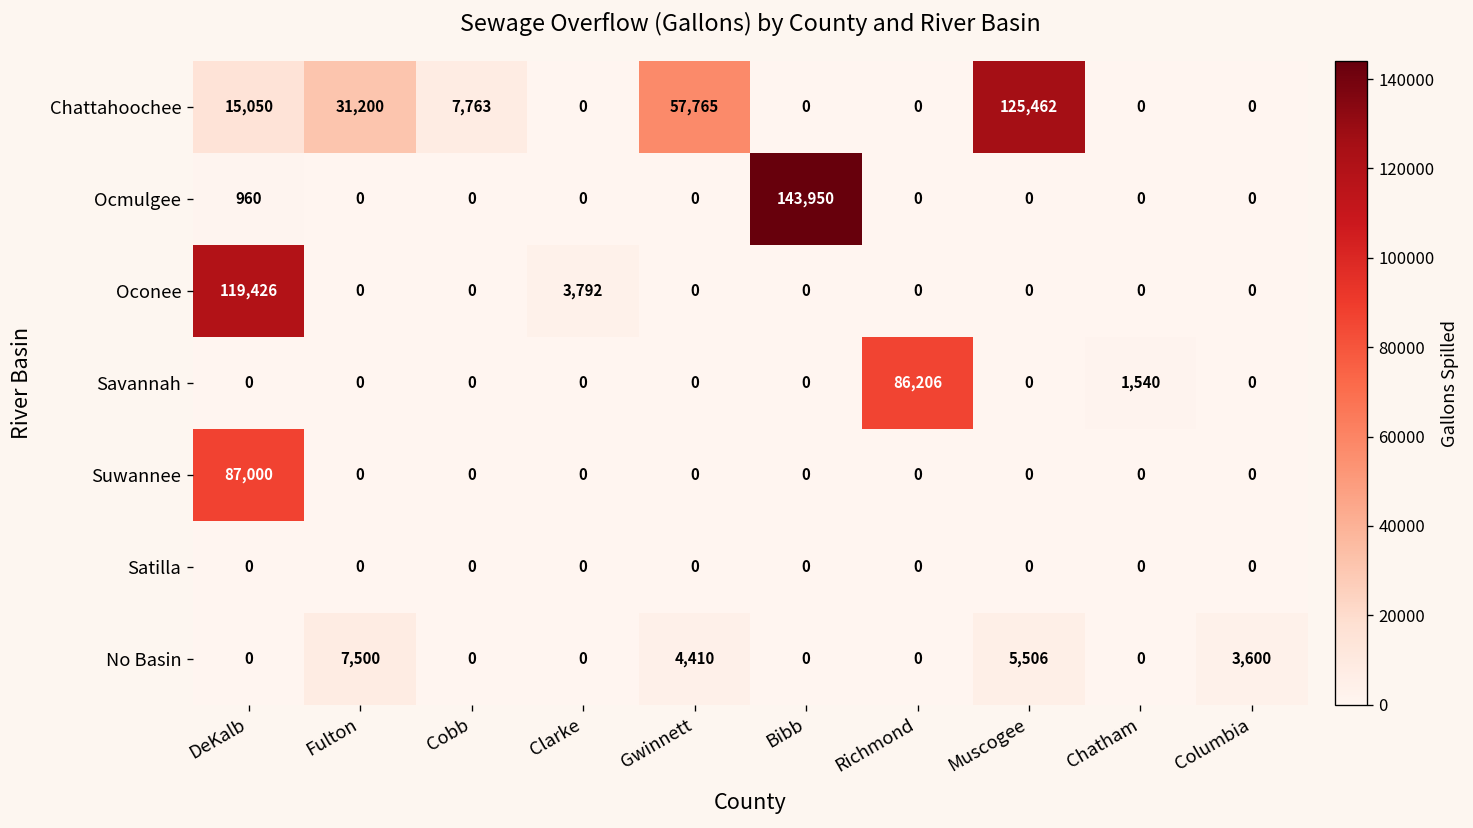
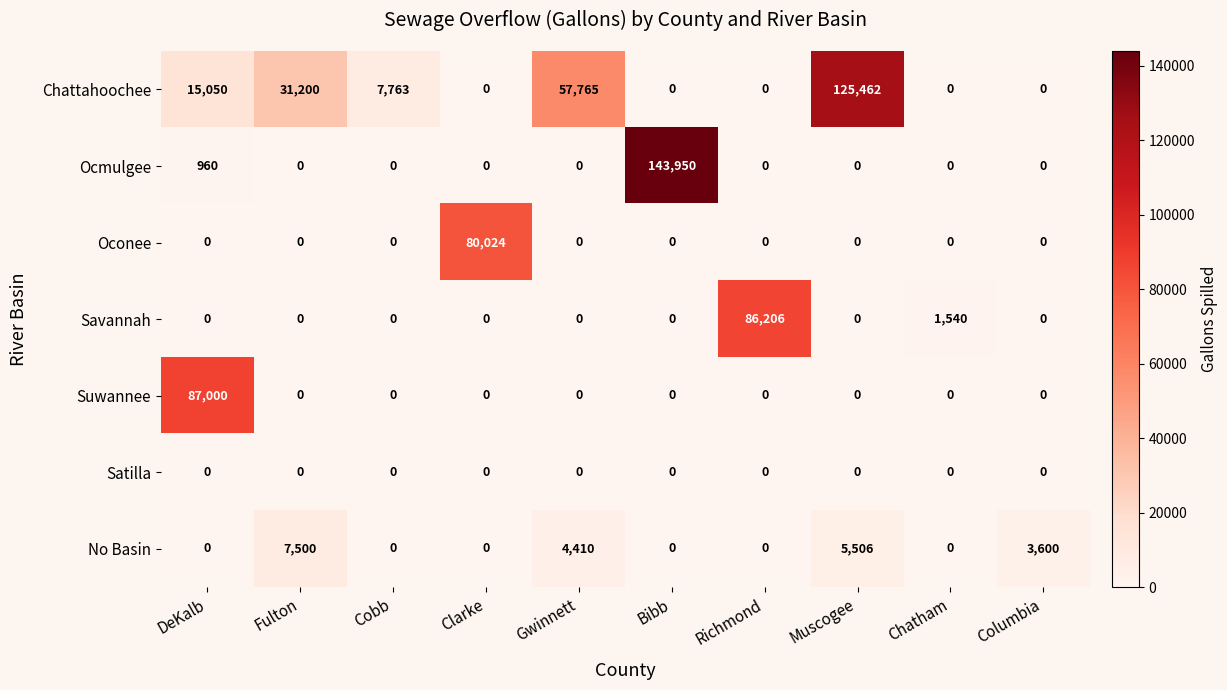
Oconee, DeKalb: 119,426 -> 0
Oconee, Clarke: 3,792 -> 80,024
